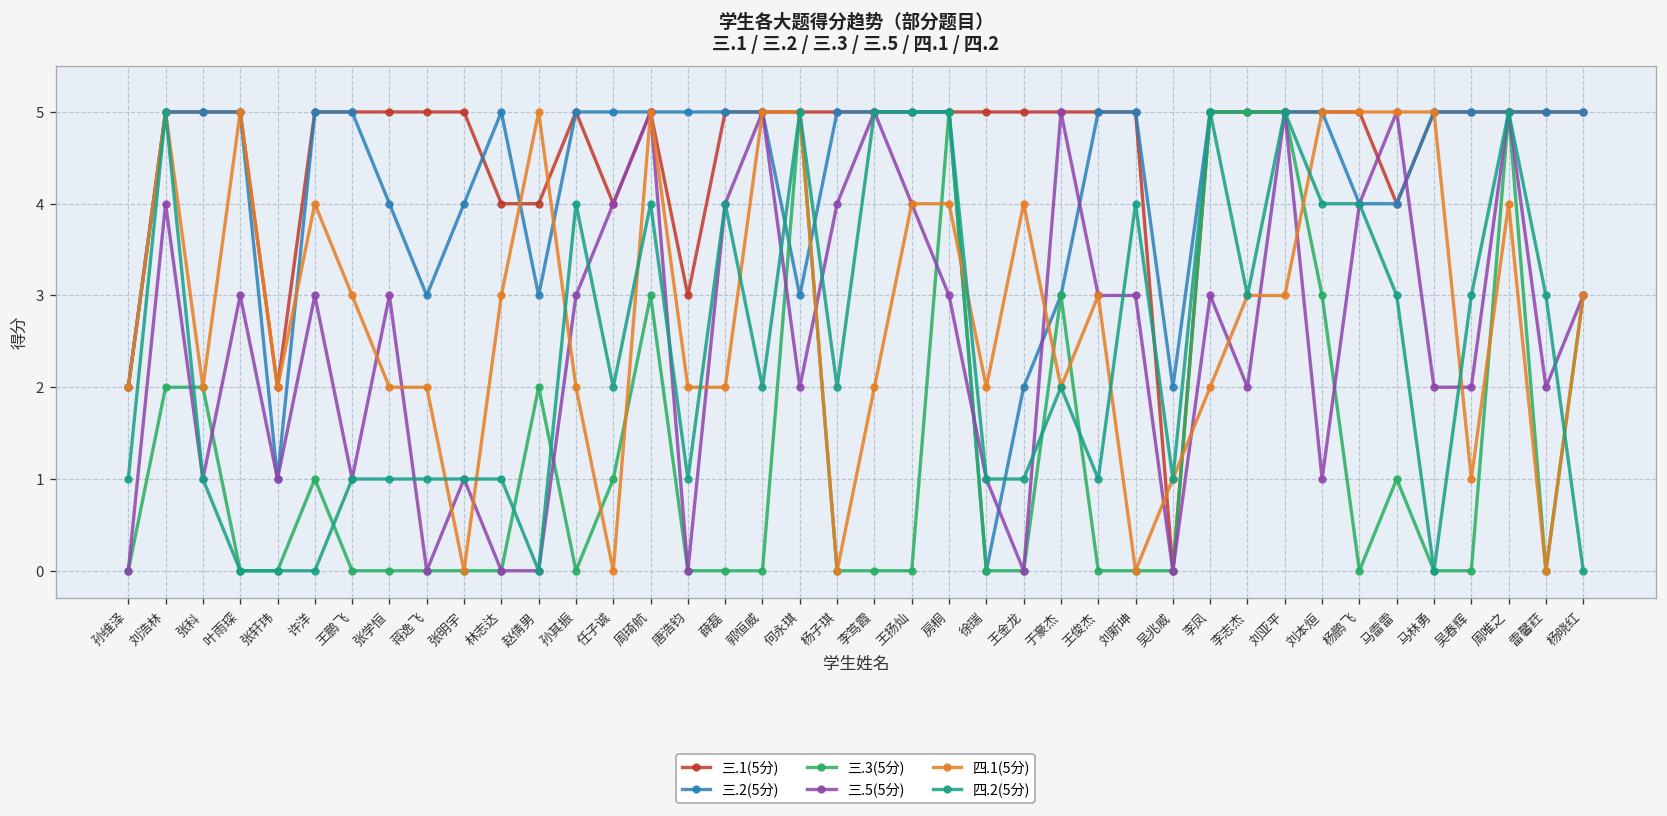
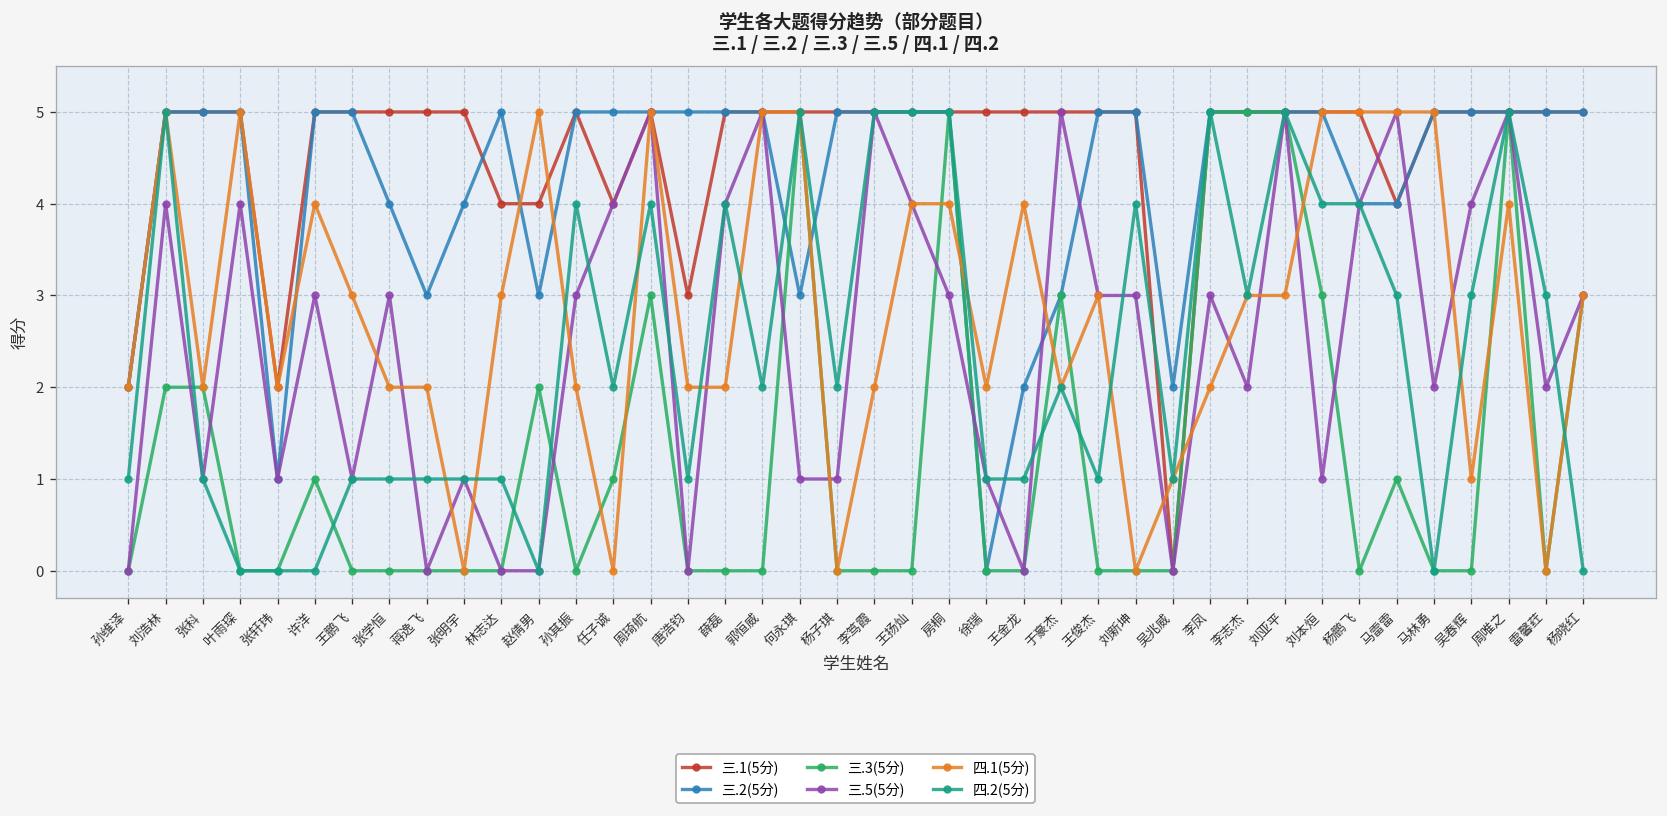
三.5(5分), 叶雨琛: 3 -> 4
三.5(5分), 何永琪: 2 -> 1
三.5(5分), 杨子琪: 4 -> 1
三.5(5分), 吴春辉: 2 -> 4
